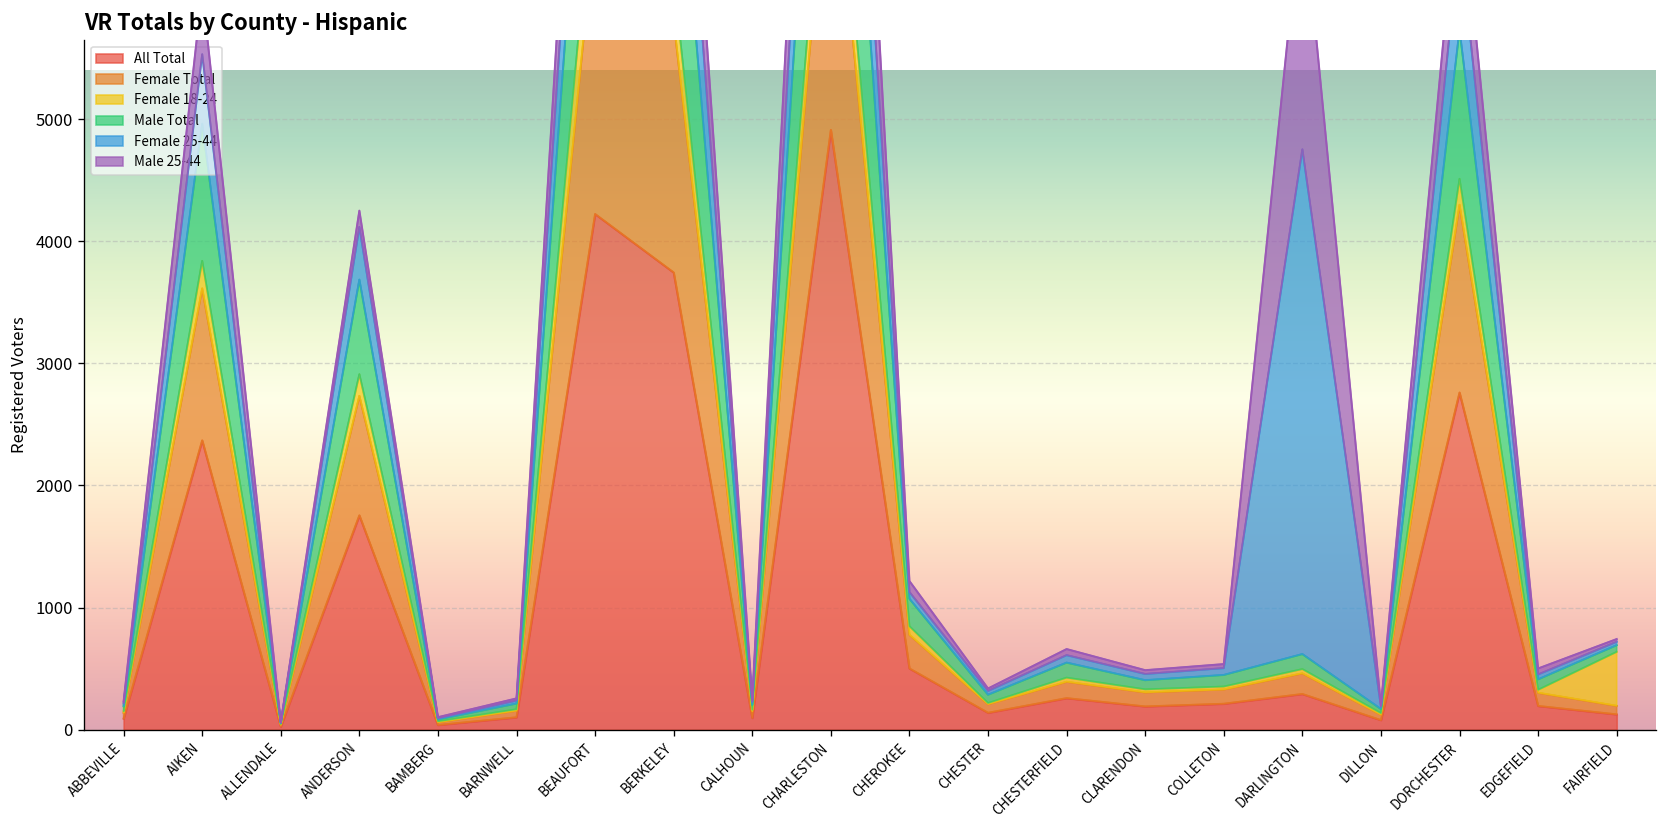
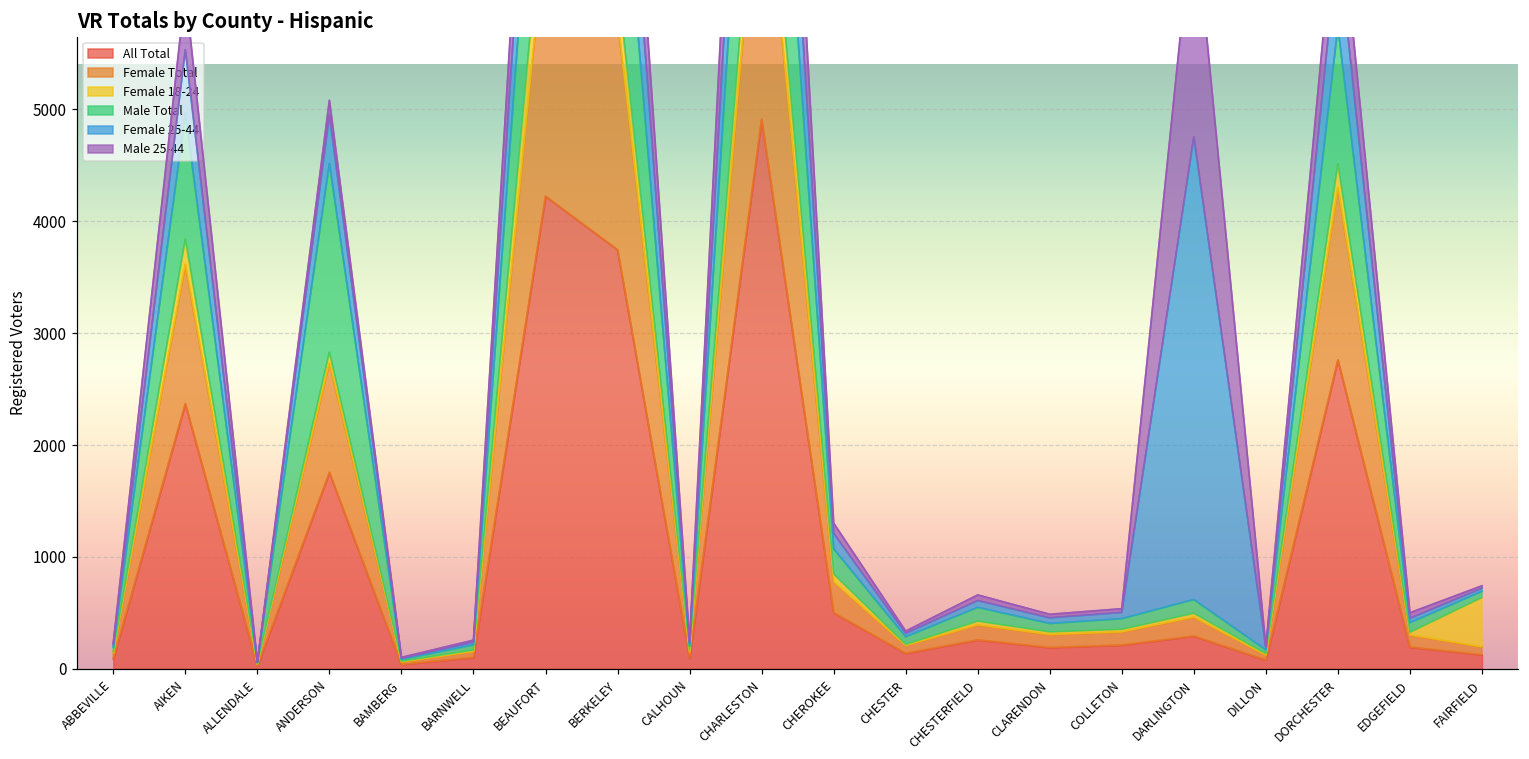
Female 18-24, ANDERSON: 180 -> 90
Male Total, ANDERSON: 780 -> 1690
Female 25-44, CHEROKEE: 60 -> 140
